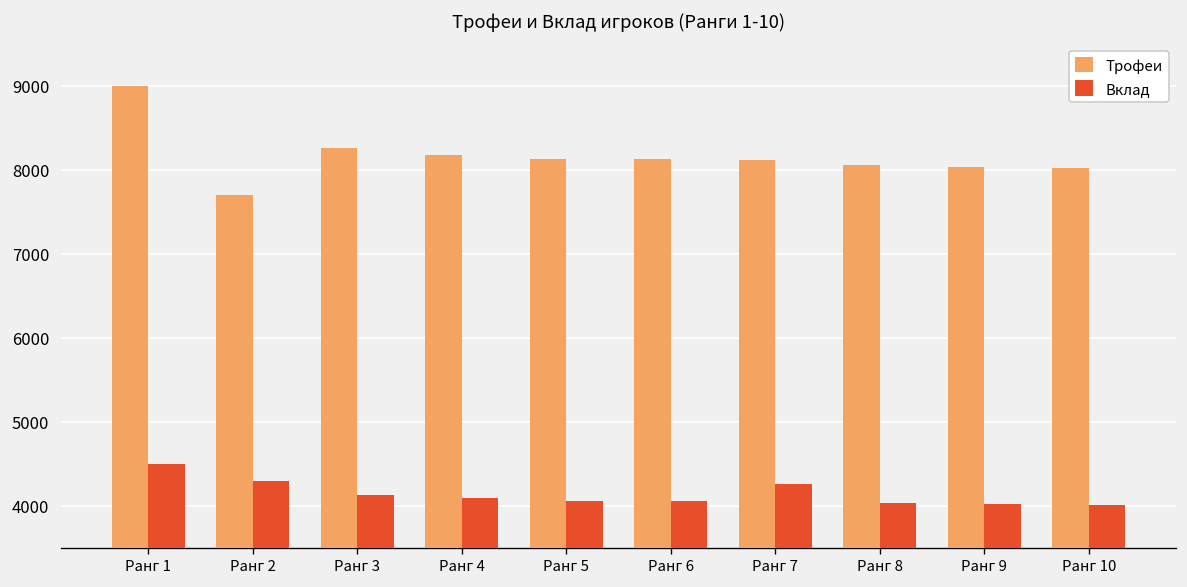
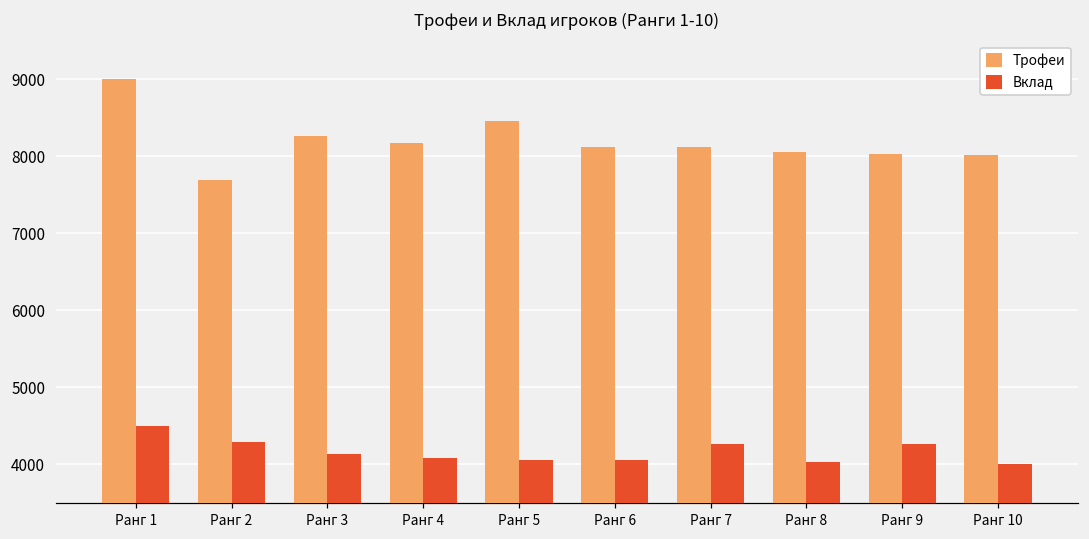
Трофеи, Ранг 5: 8100 -> 8500
Вклад, Ранг 9: 4000 -> 4300
